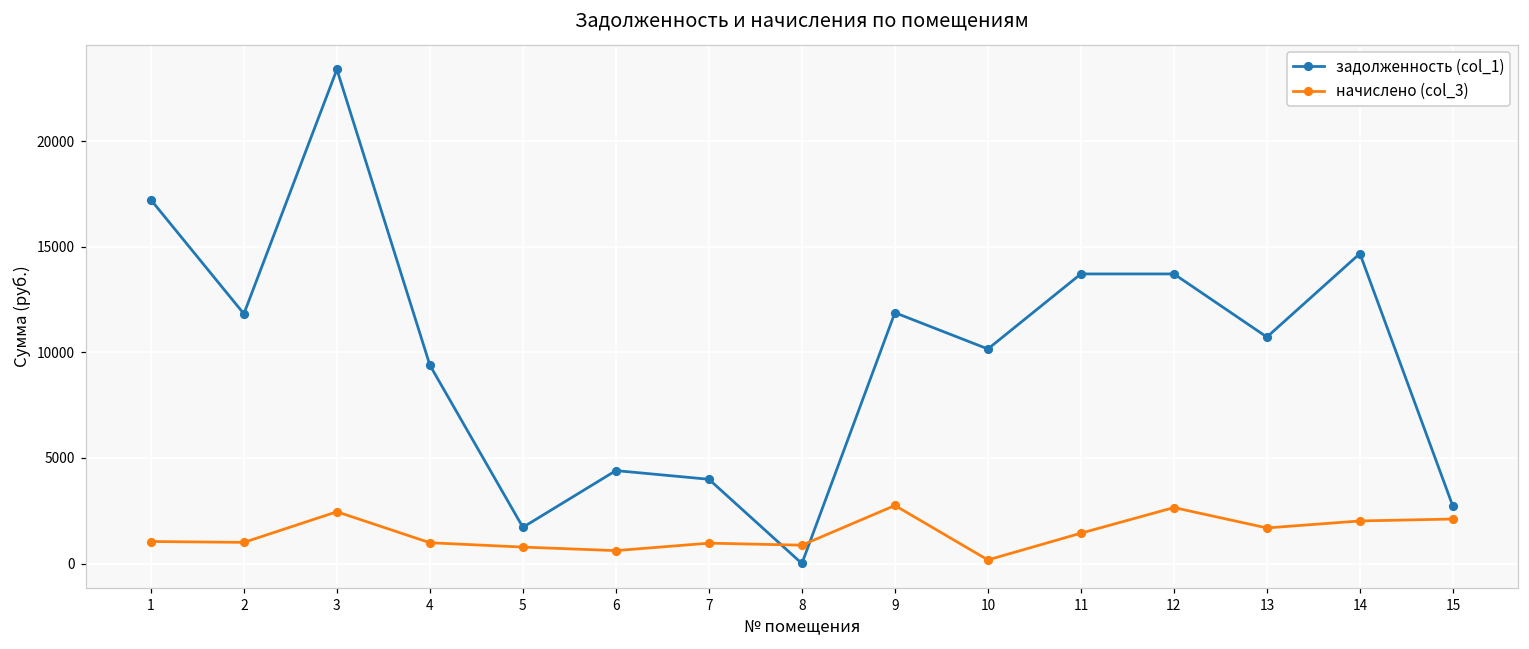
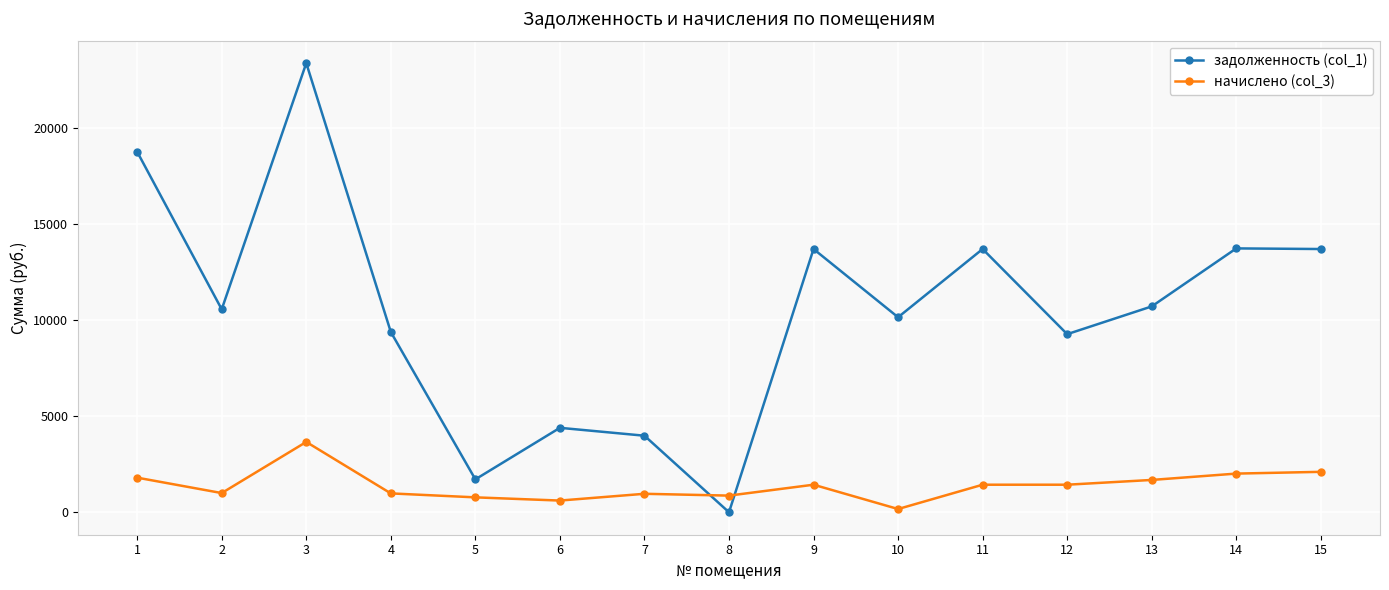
задолженность (col_1), 1: 17200 -> 18800
начислено (col_3), 1: 1000 -> 1800
задолженность (col_1), 2: 11800 -> 10600
начислено (col_3), 3: 2400 -> 3700
задолженность (col_1), 9: 11900 -> 13700
начислено (col_3), 9: 2700 -> 1400
задолженность (col_1), 12: 13700 -> 9300
начислено (col_3), 12: 2600 -> 1400
задолженность (col_1), 14: 14700 -> 13700
задолженность (col_1), 15: 2700 -> 13700
